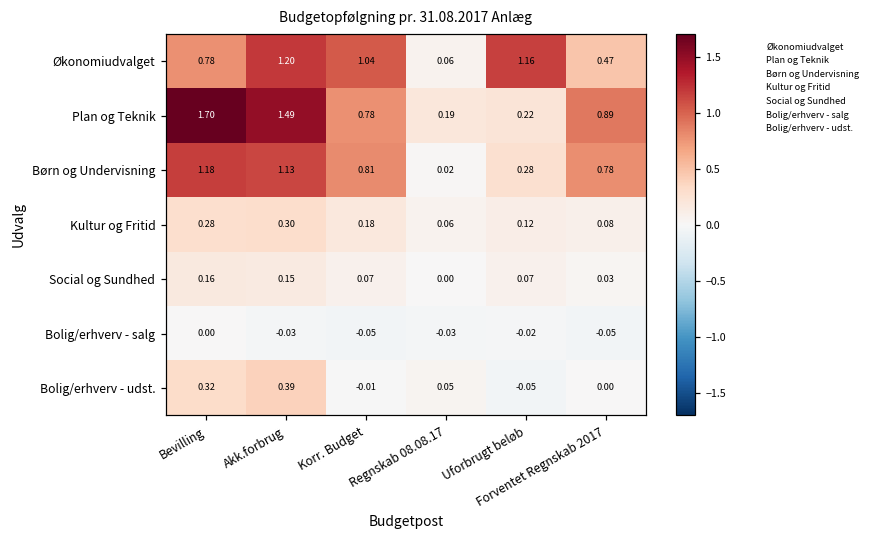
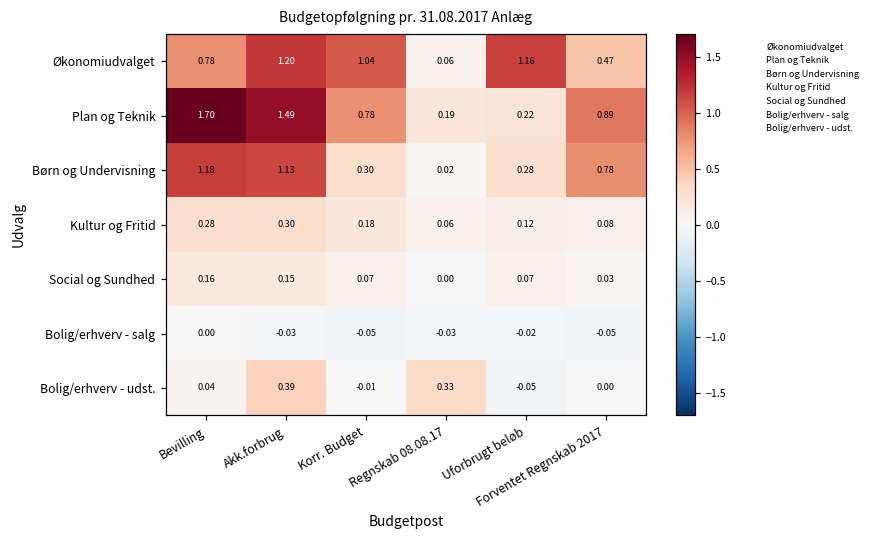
Børn og Undervisning, Korr. Budget: 0.81 -> 0.30
Bolig/erhverv - udst., Bevilling: 0.32 -> 0.04
Bolig/erhverv - udst., Regnskab 08.08.17: 0.05 -> 0.33
